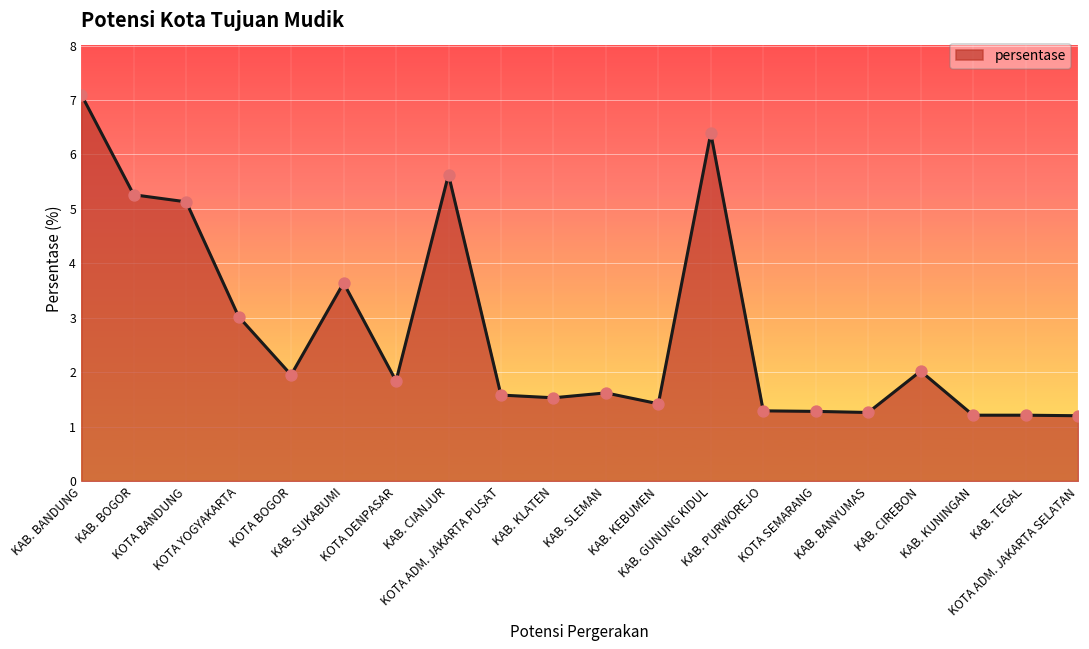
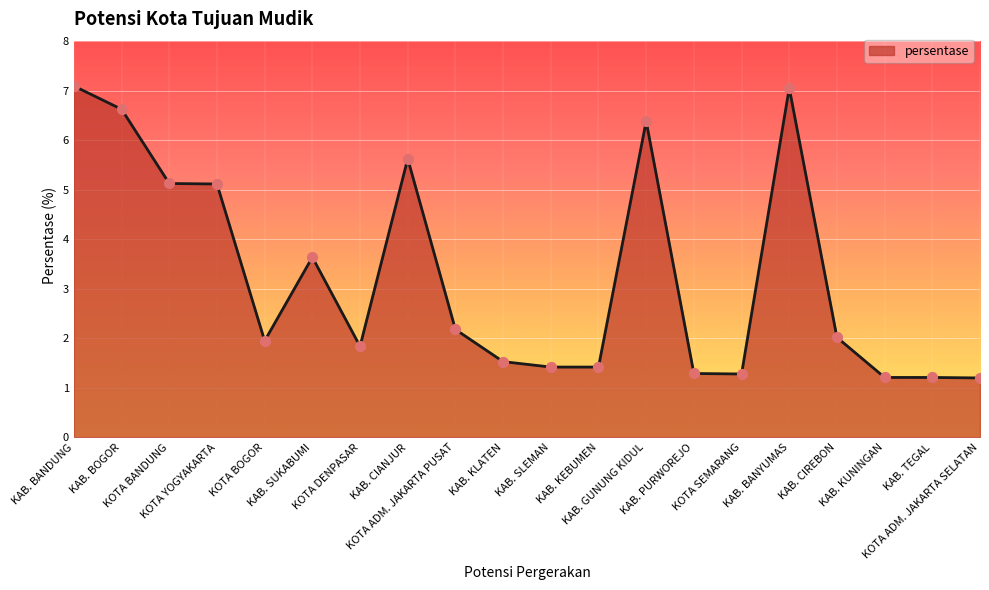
KAB. BOGOR: 5.3 -> 6.6
KOTA YOGYAKARTA: 3.0 -> 5.1
KOTA ADM. JAKARTA PUSAT: 1.6 -> 2.2
KAB. SLEMAN: 1.6 -> 1.4
KAB. BANYUMAS: 1.3 -> 7.1
